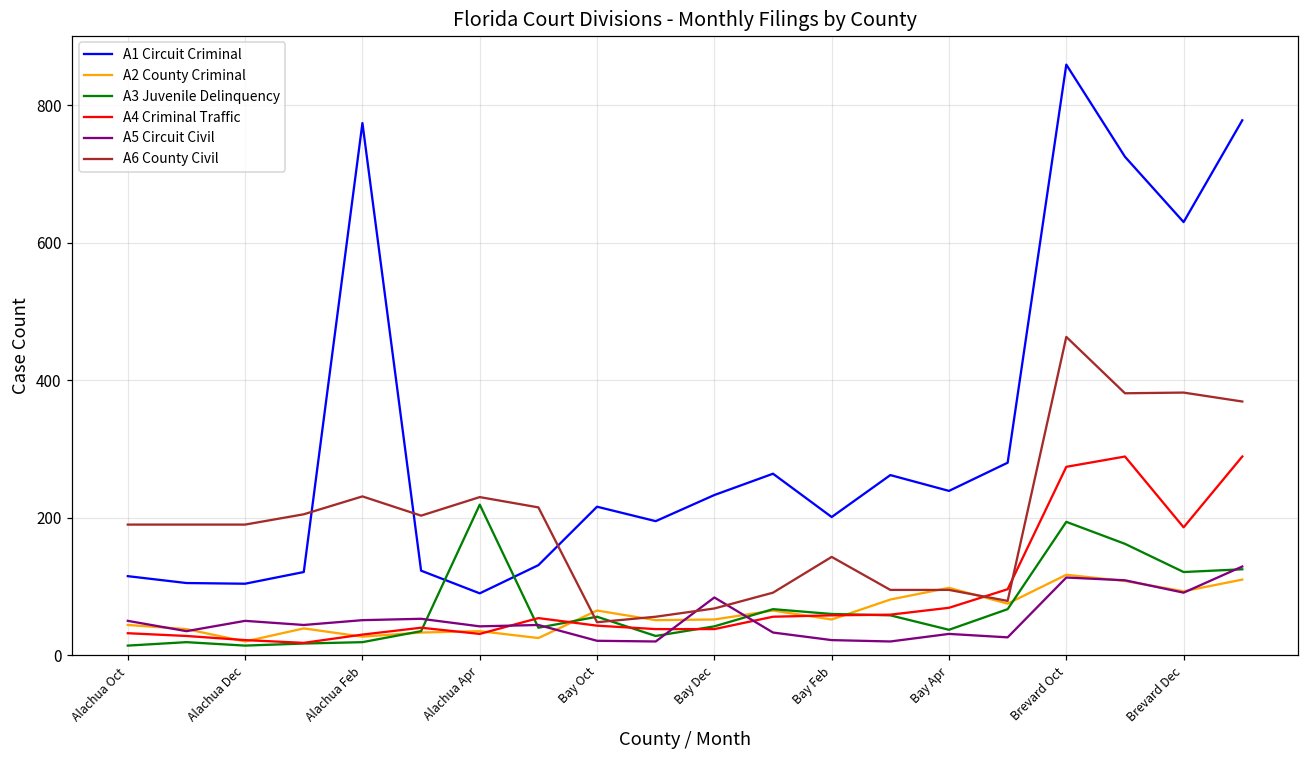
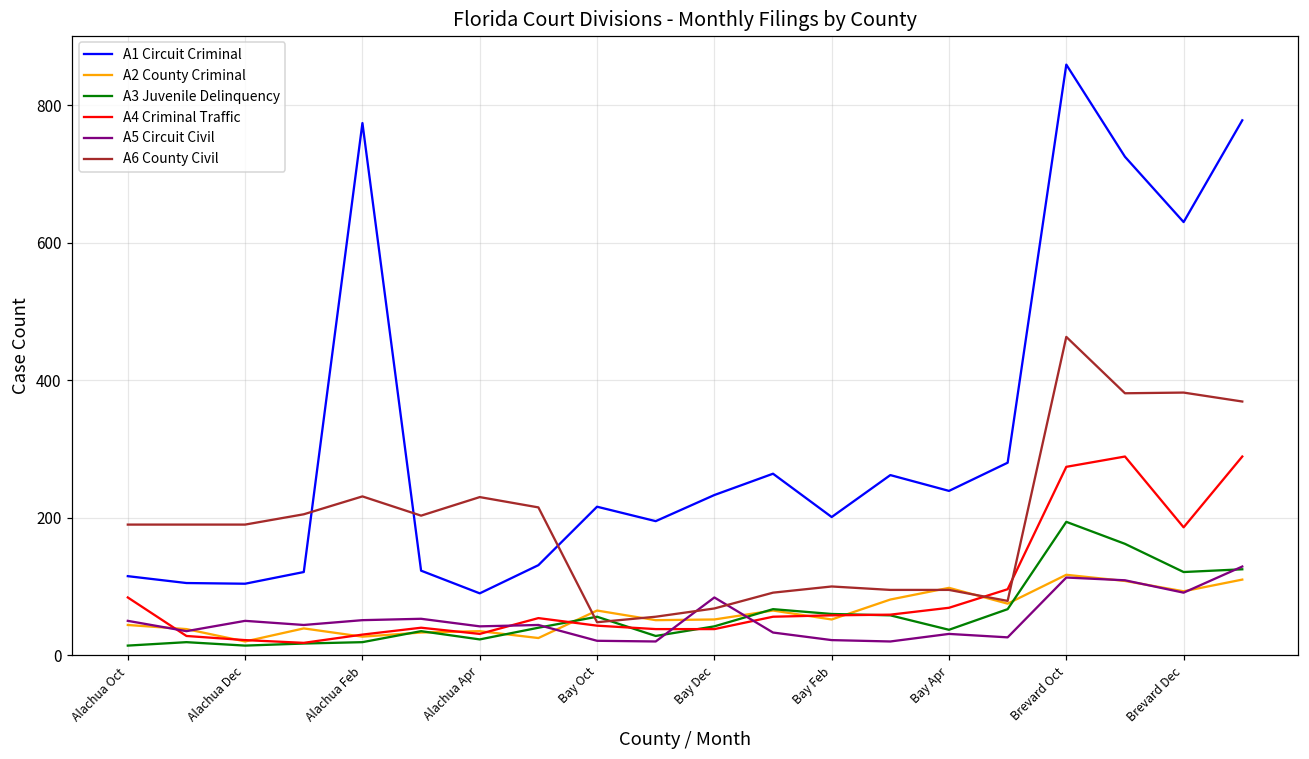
A4 Criminal Traffic, Alachua Oct: 30 -> 80
A3 Juvenile Delinquency, Alachua Apr: 220 -> 20
A6 County Civil, Bay Feb: 140 -> 100
